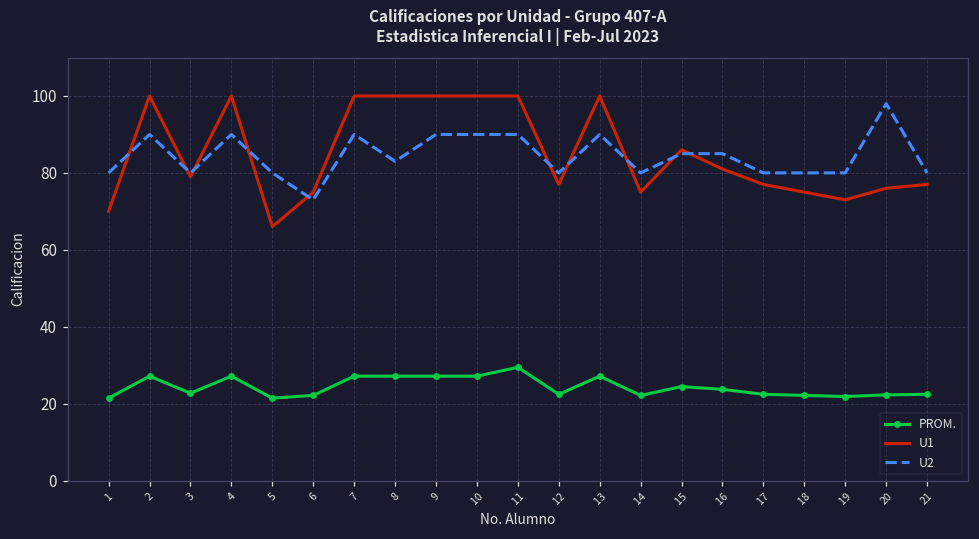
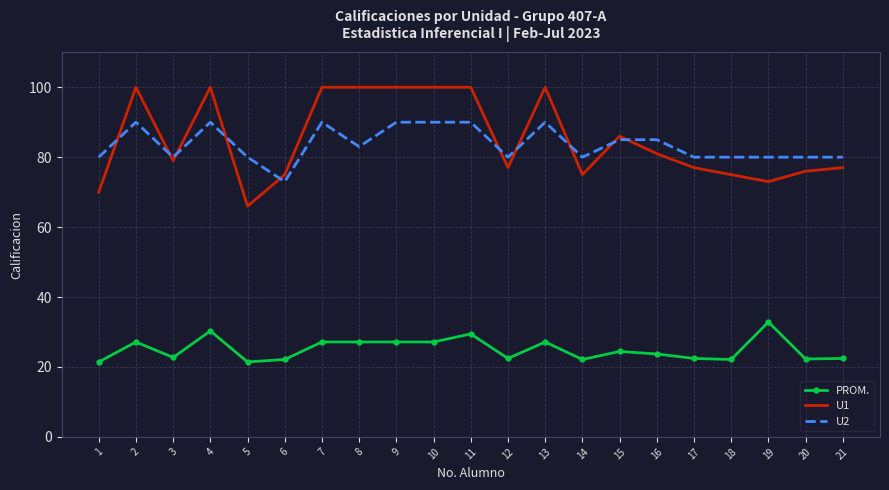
PROM., 4: 27 -> 30
PROM., 19: 22 -> 33
U2, 20: 98 -> 80
